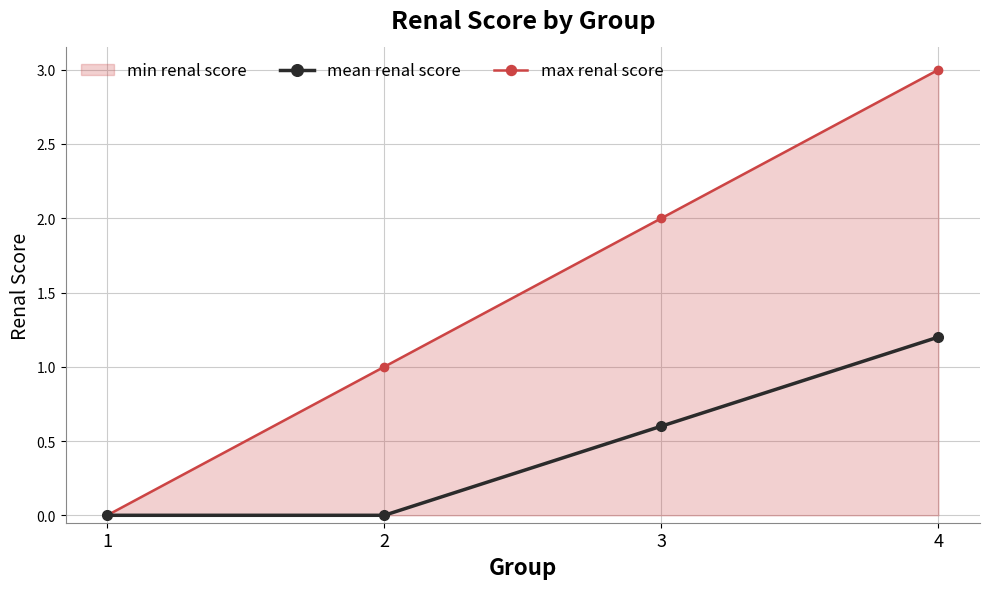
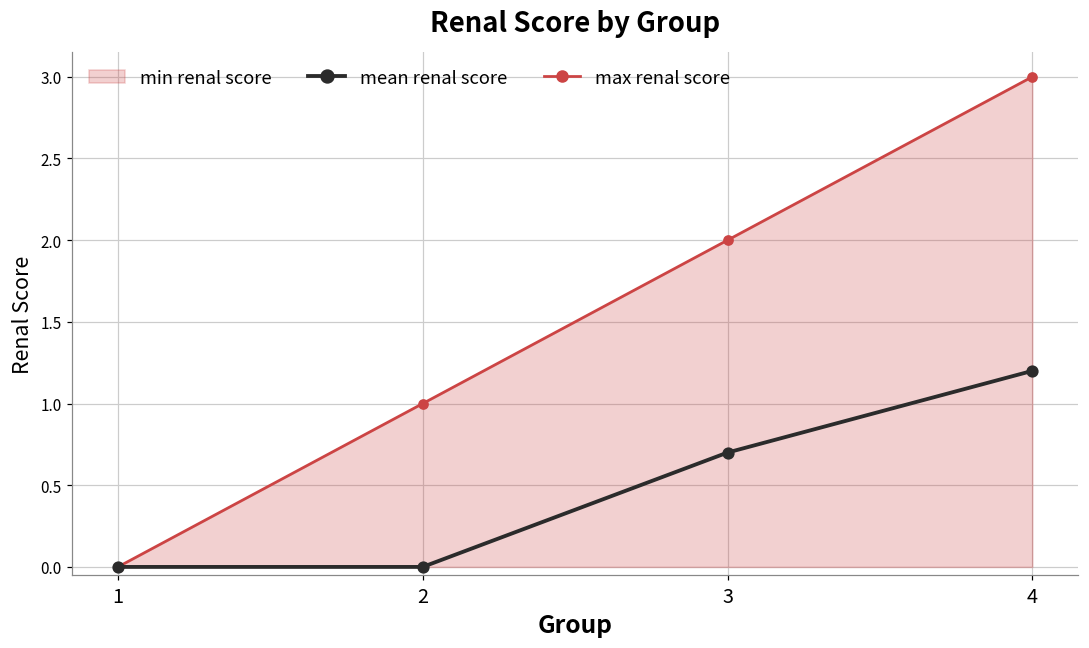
mean renal score, 3: 0.6 -> 0.7
